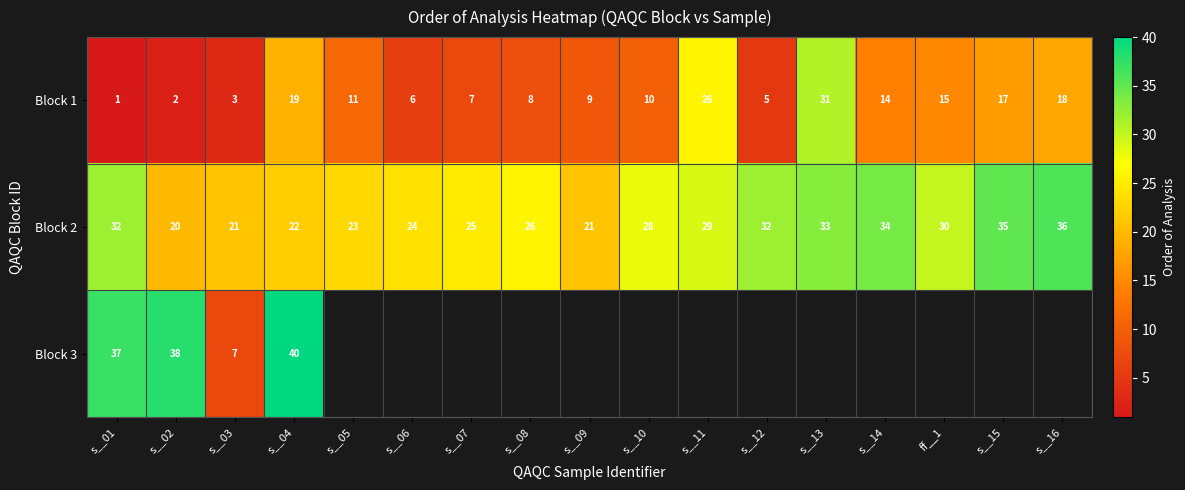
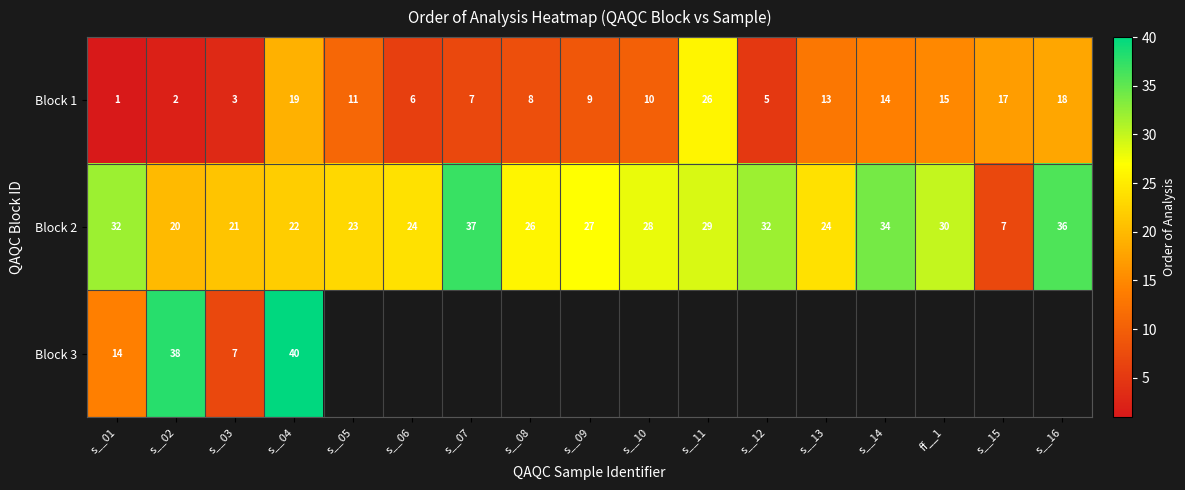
Block 1, s__13: 31 -> 13
Block 2, s__07: 25 -> 37
Block 2, s__09: 21 -> 27
Block 2, s__13: 33 -> 24
Block 2, s__15: 35 -> 7
Block 3, s__01: 37 -> 14
